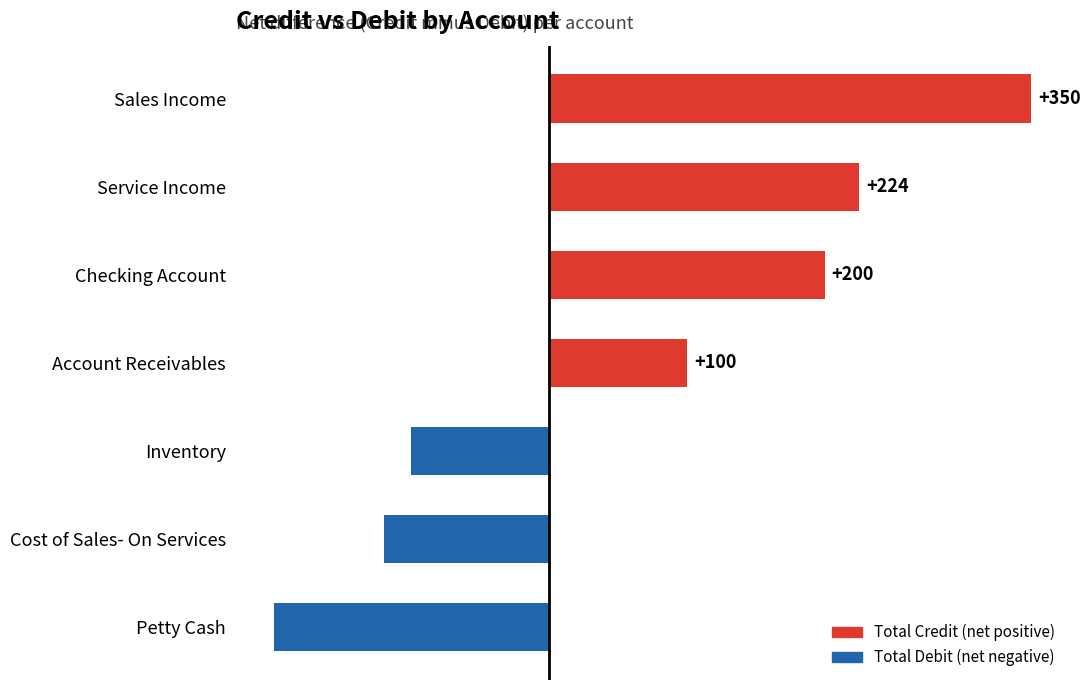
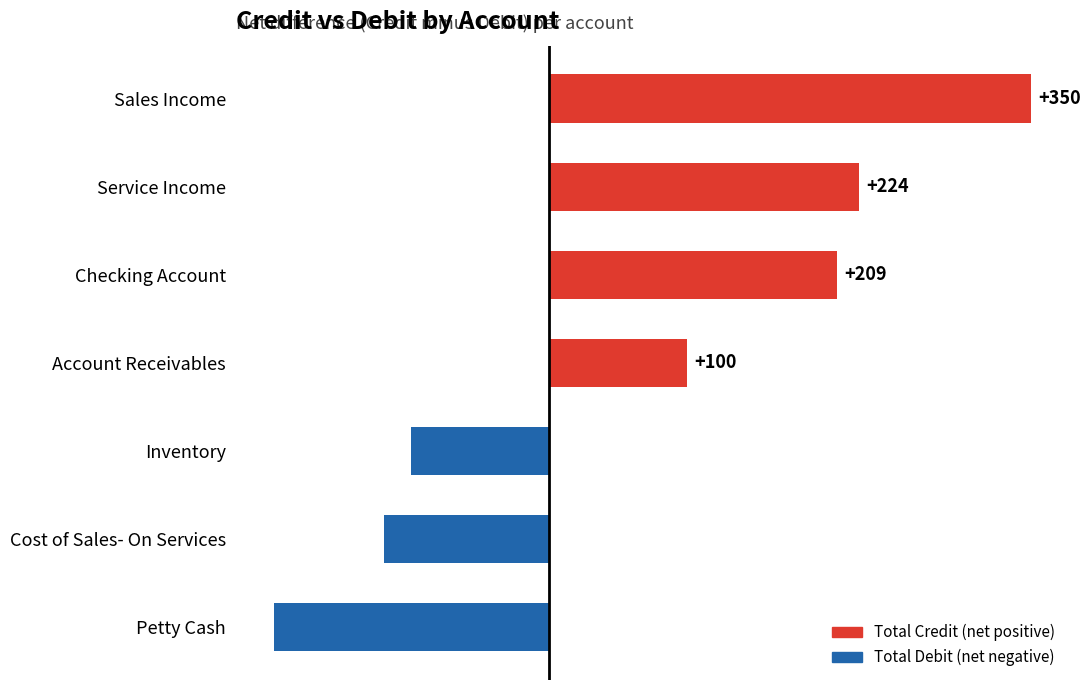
Checking Account: +200 -> +209
